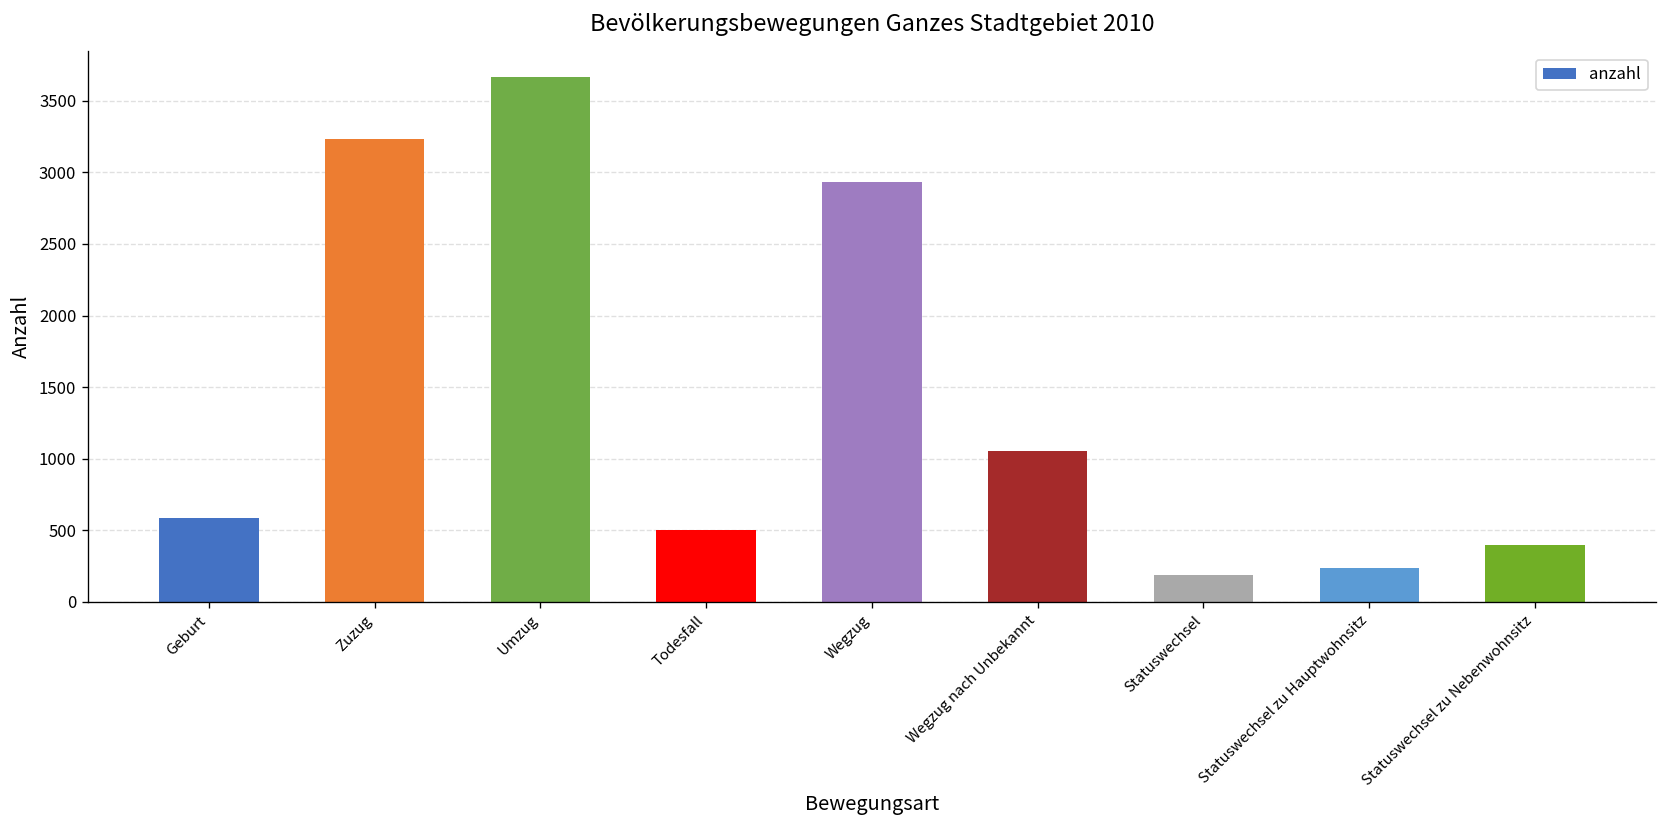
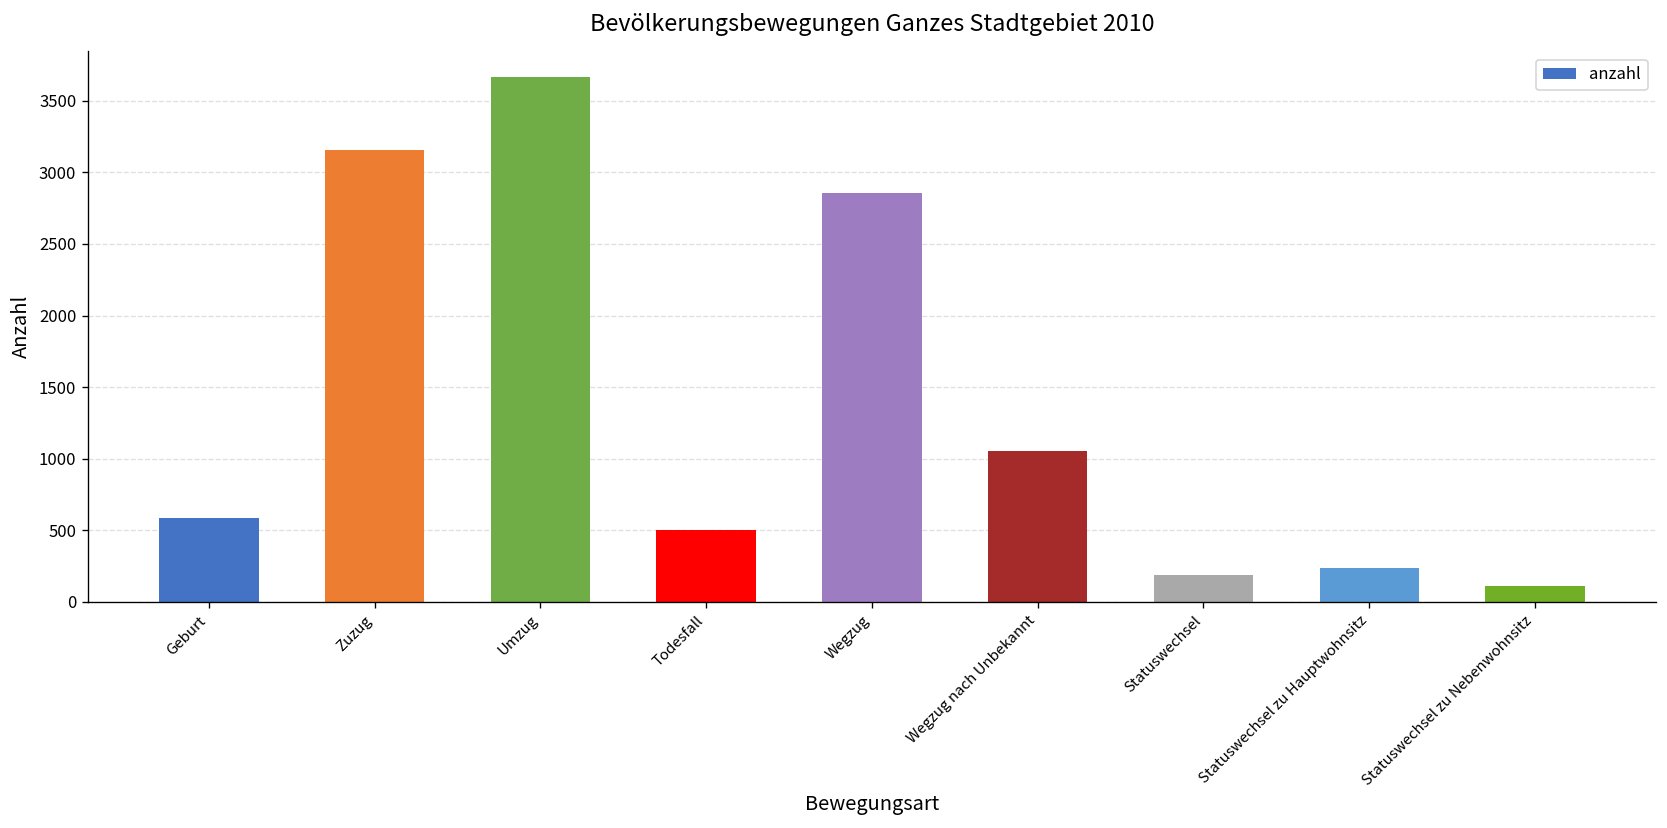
Zuzug: 3240 -> 3160
Wegzug: 2940 -> 2850
Statuswechsel zu Nebenwohnsitz: 400 -> 110
